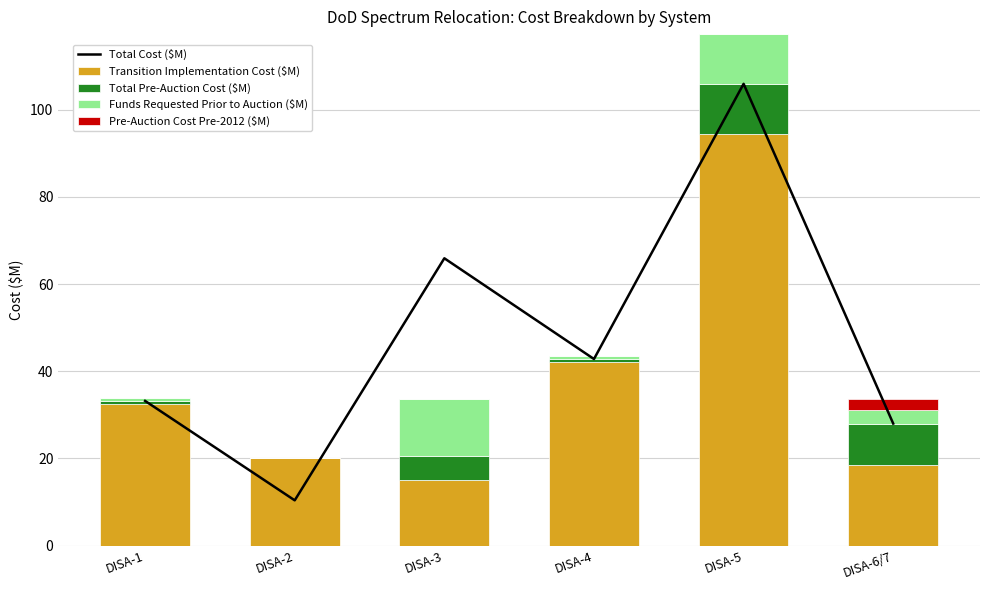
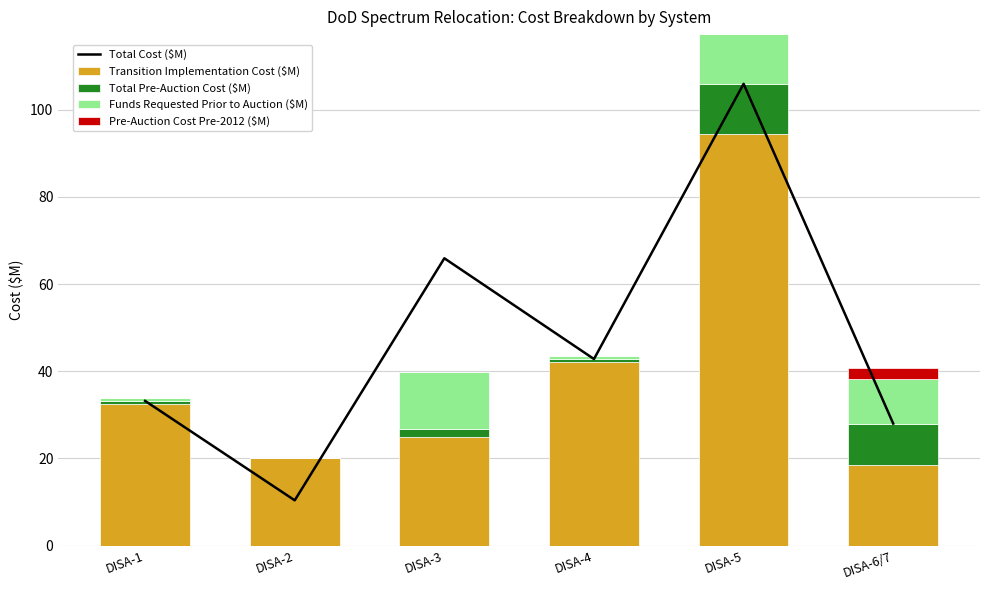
Transition Implementation Cost ($M), DISA-3: 15 -> 25
Total Pre-Auction Cost ($M), DISA-3: 5 -> 2
Funds Requested Prior to Auction ($M), DISA-6/7: 3 -> 10
